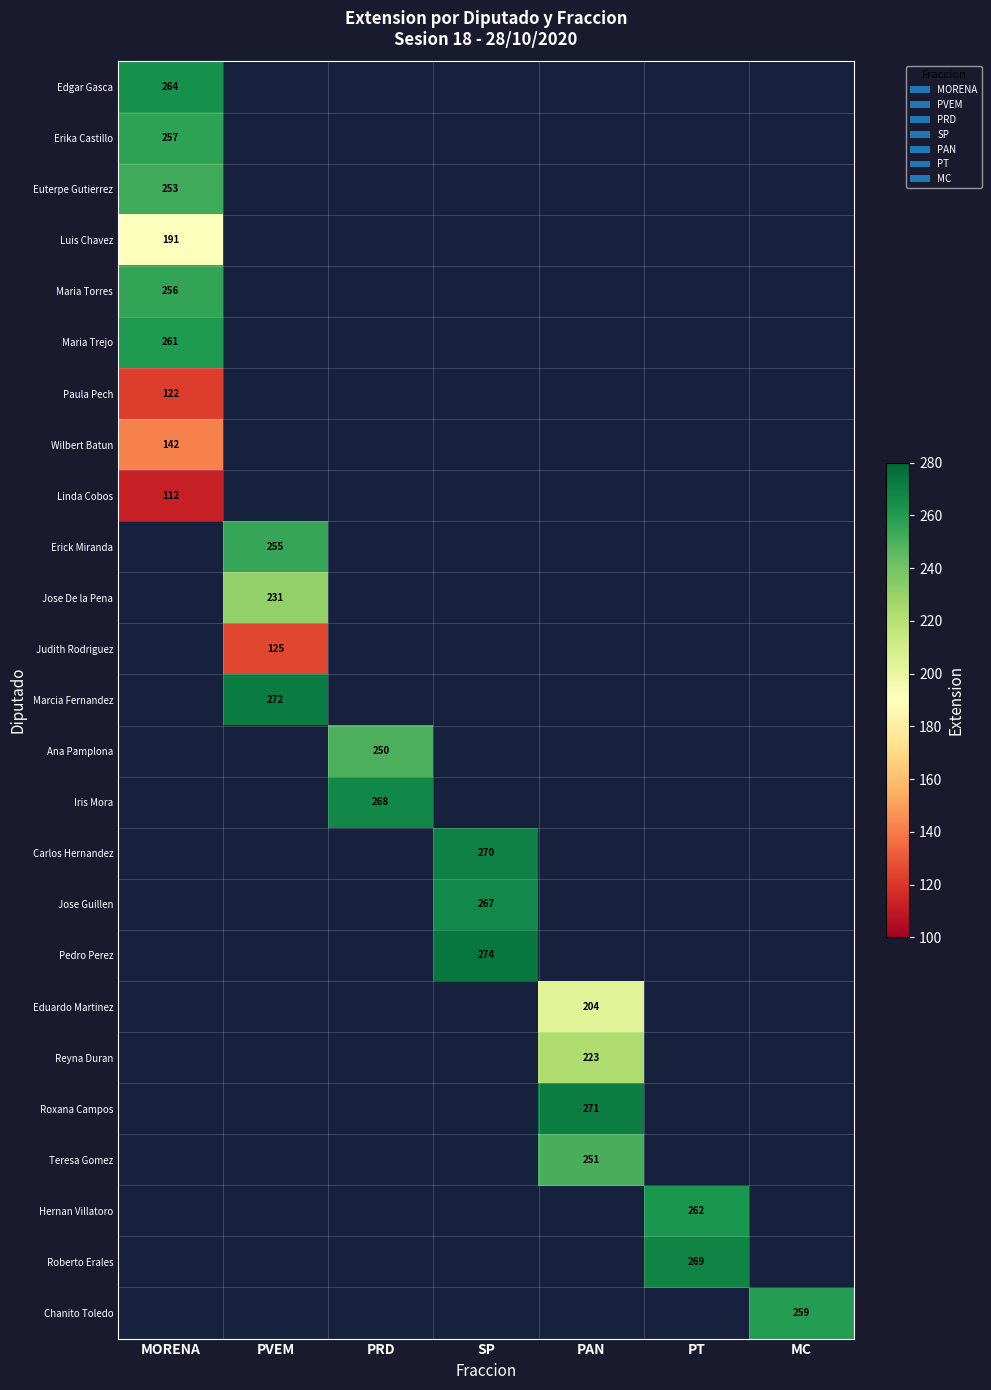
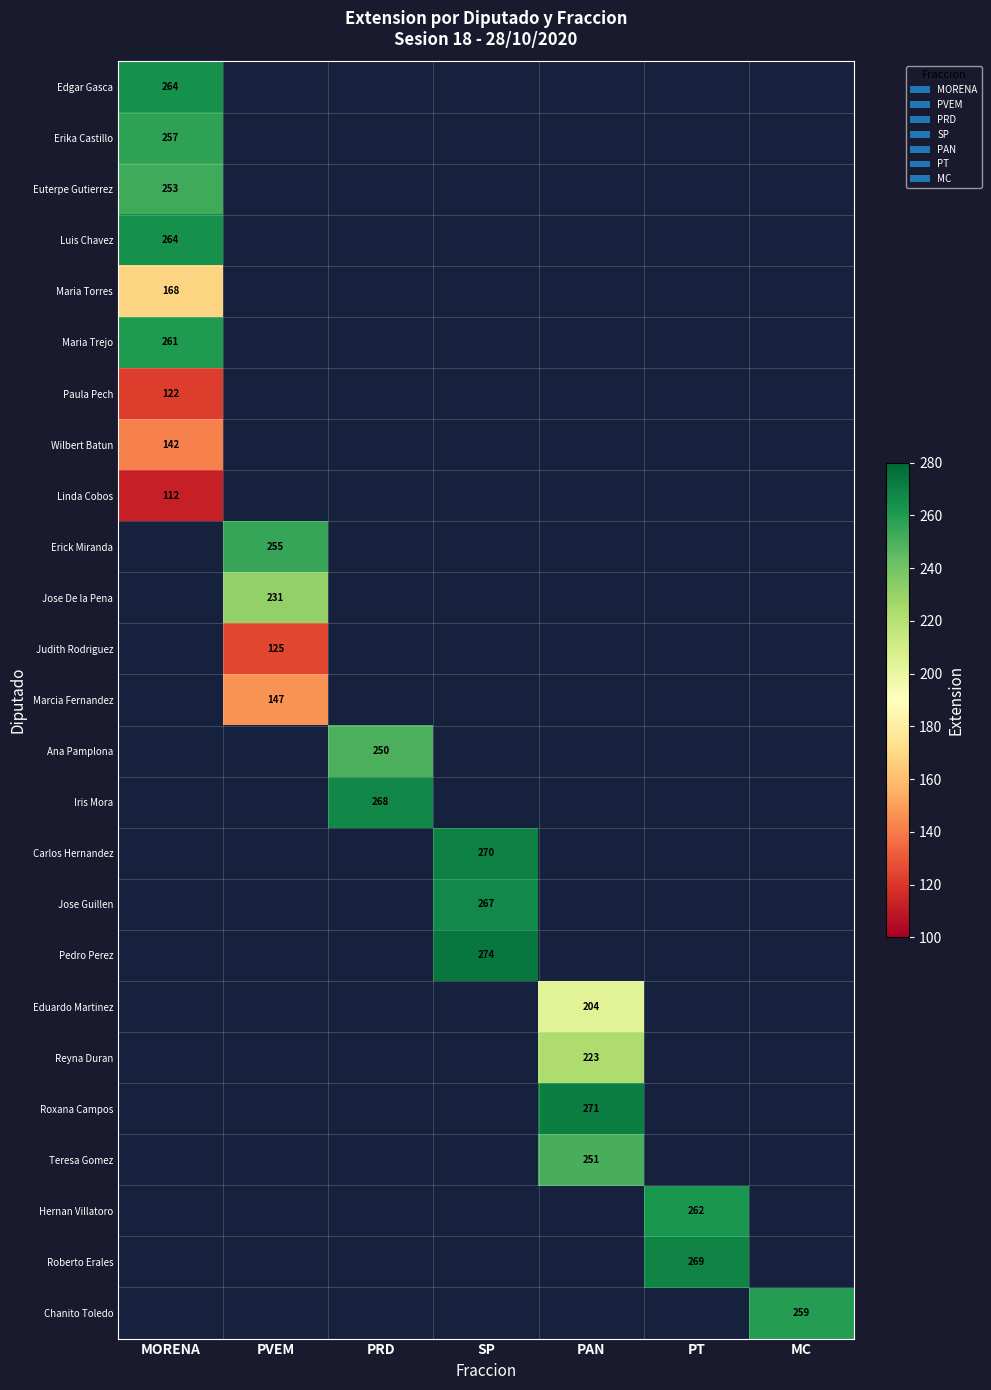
Luis Chavez, MORENA: 191 -> 264
Maria Torres, MORENA: 256 -> 168
Marcia Fernandez, PVEM: 272 -> 147
